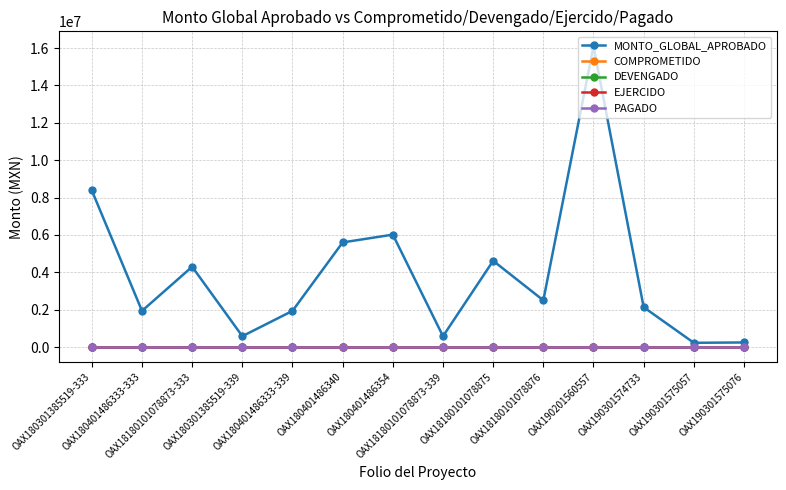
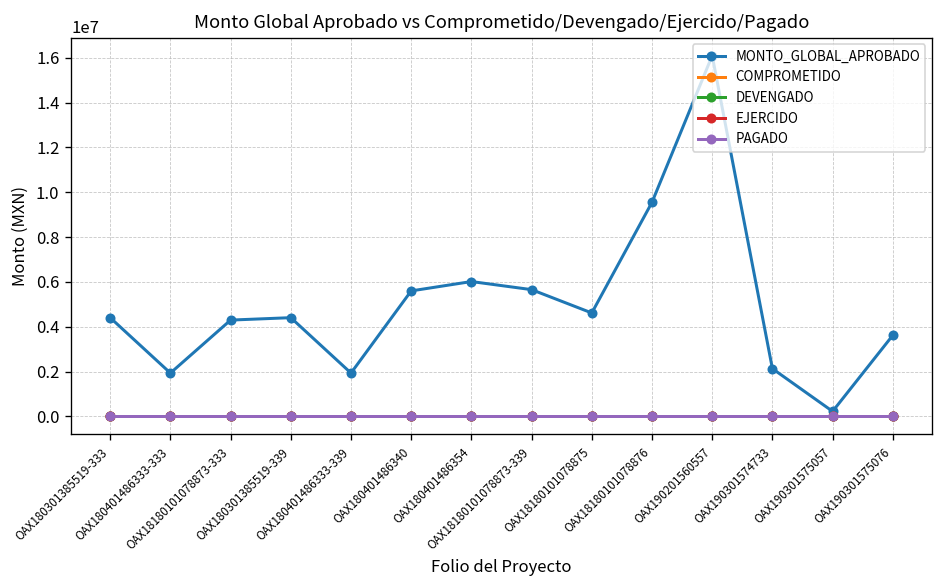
MONTO_GLOBAL_APROBADO, OAX180301385519-333: 8400000 -> 4400000
MONTO_GLOBAL_APROBADO, OAX180301385519-339: 600000 -> 4400000
MONTO_GLOBAL_APROBADO, OAX18180101078873-339: 600000 -> 5700000
MONTO_GLOBAL_APROBADO, OAX18180101078876: 2500000 -> 9600000
MONTO_GLOBAL_APROBADO, OAX190301575076: 200000 -> 3600000
